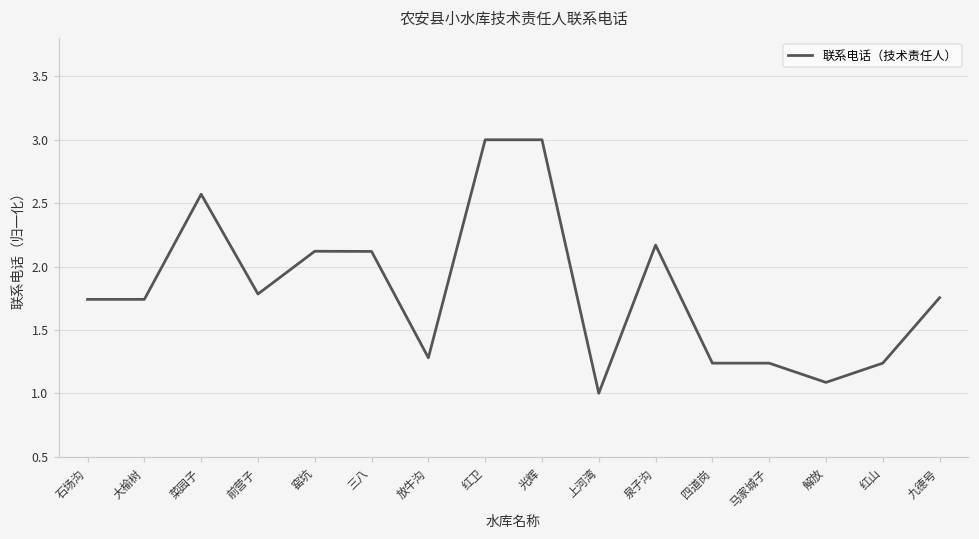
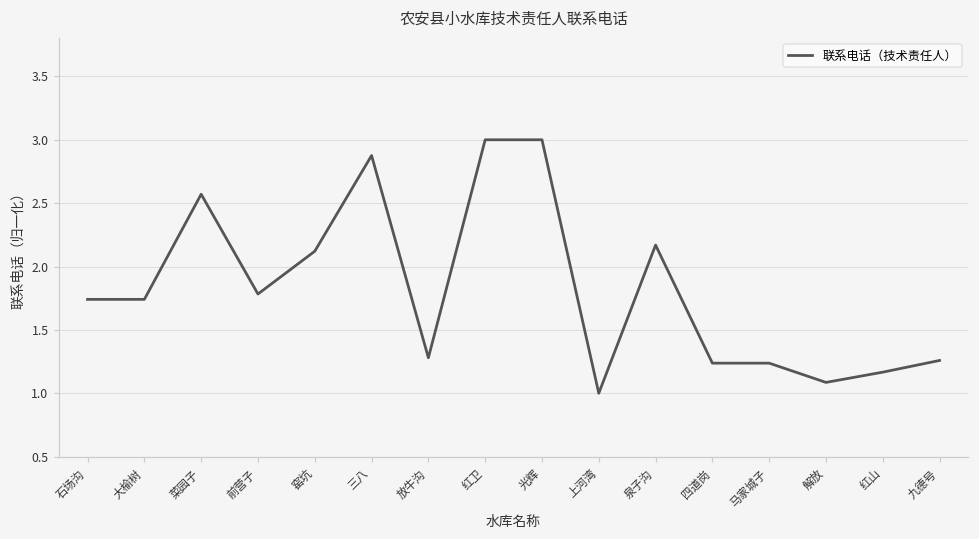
三八: 2.12 -> 2.88
红山: 1.24 -> 1.17
九德号: 1.75 -> 1.26
